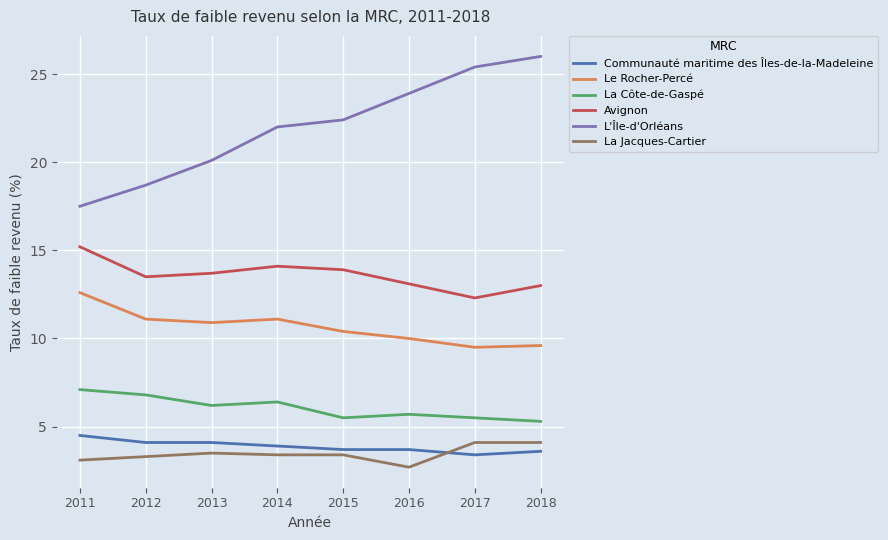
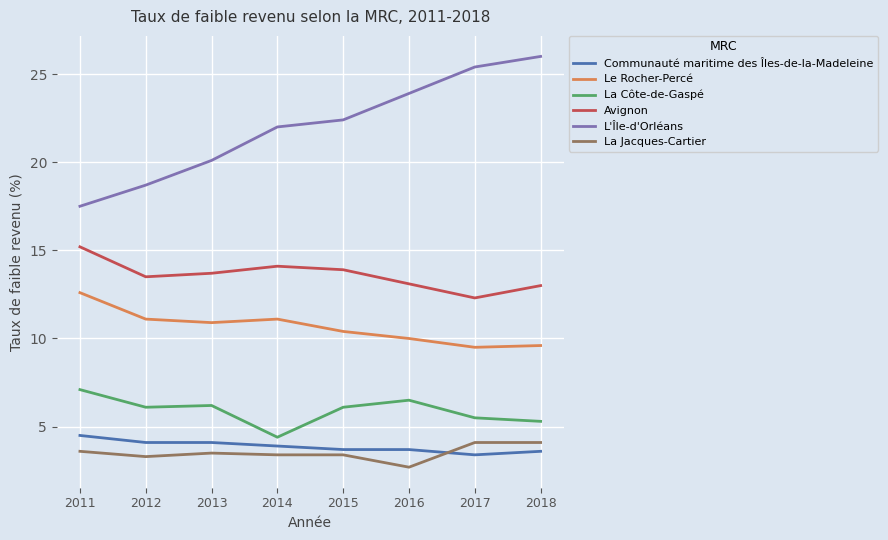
La Jacques-Cartier, 2011: 3.1 -> 3.6
La Côte-de-Gaspé, 2012: 6.8 -> 6.1
La Côte-de-Gaspé, 2014: 6.4 -> 4.4
La Côte-de-Gaspé, 2015: 5.5 -> 6.1
La Côte-de-Gaspé, 2016: 5.7 -> 6.5
